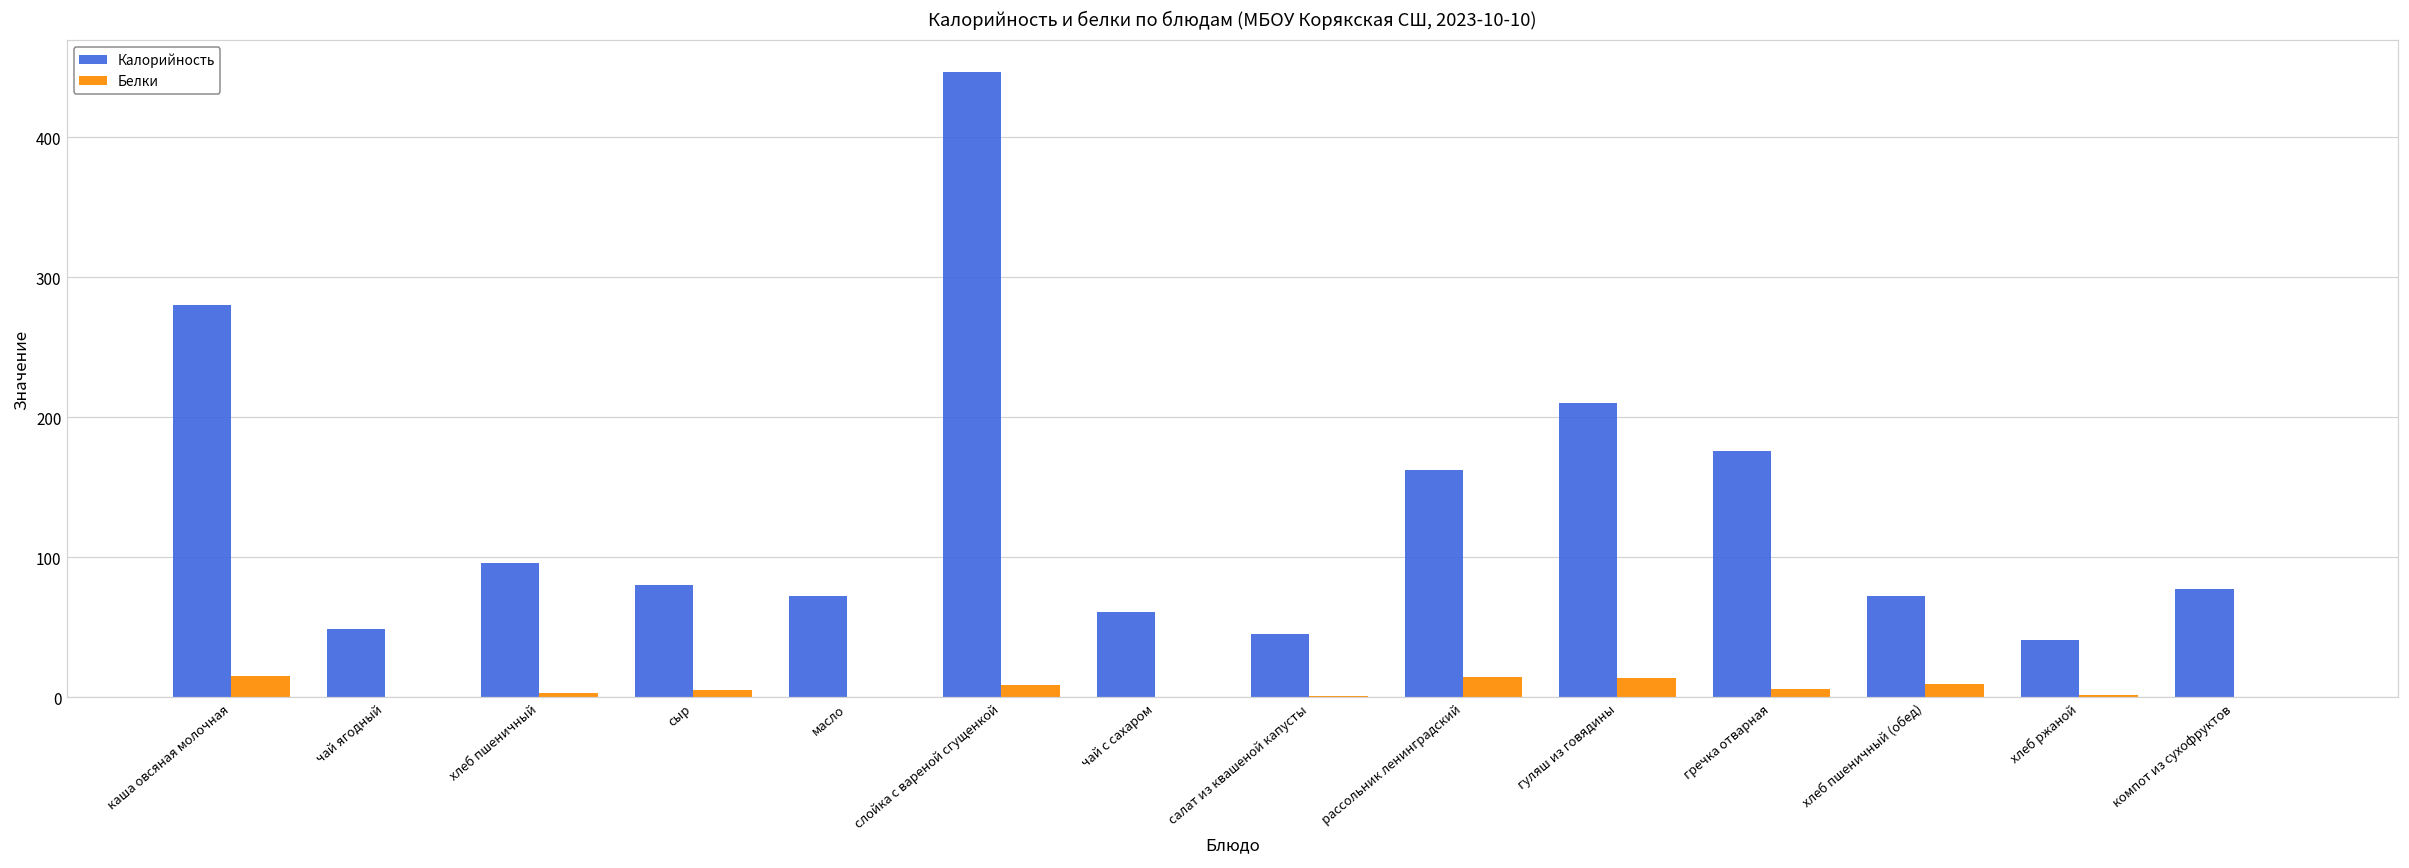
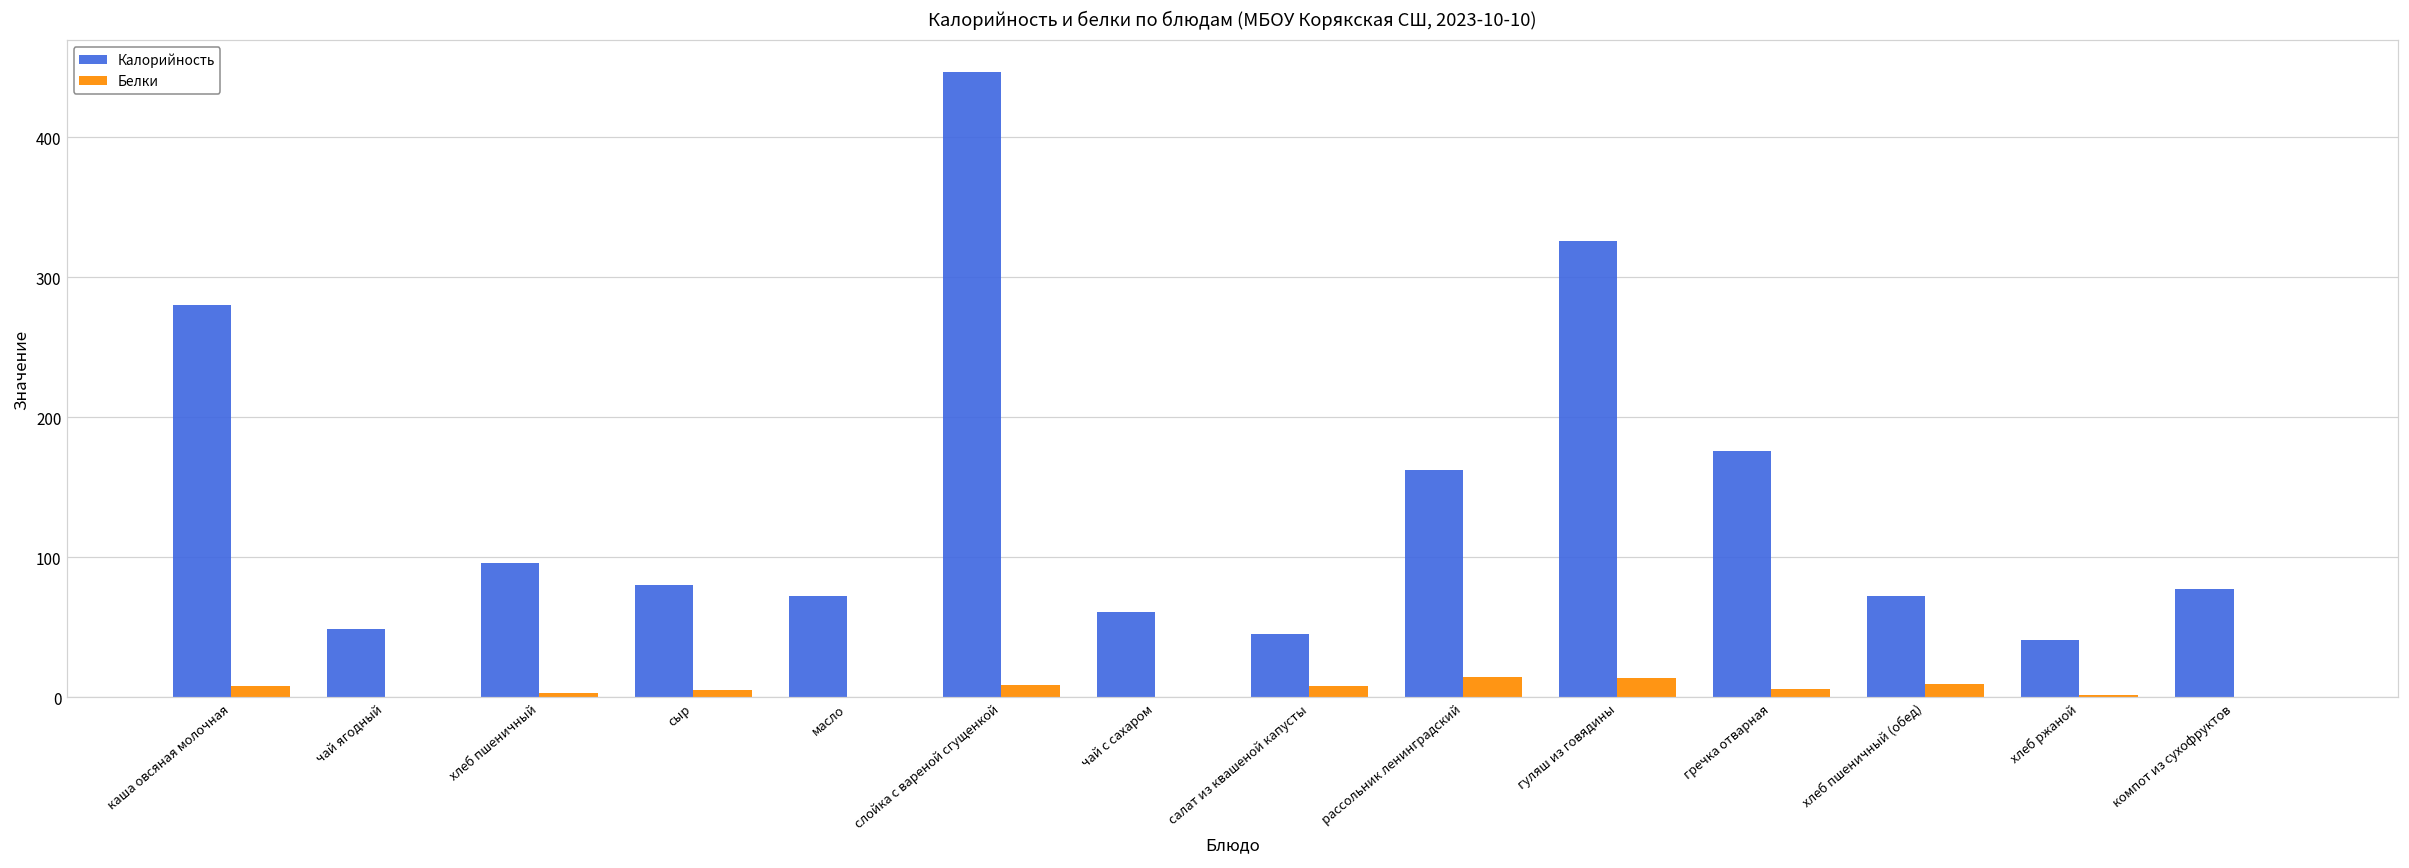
Белки, каша овсяная молочная: 15 -> 8
Белки, салат из квашеной капусты: 1 -> 8
Калорийность, гуляш из говядины: 210 -> 326
